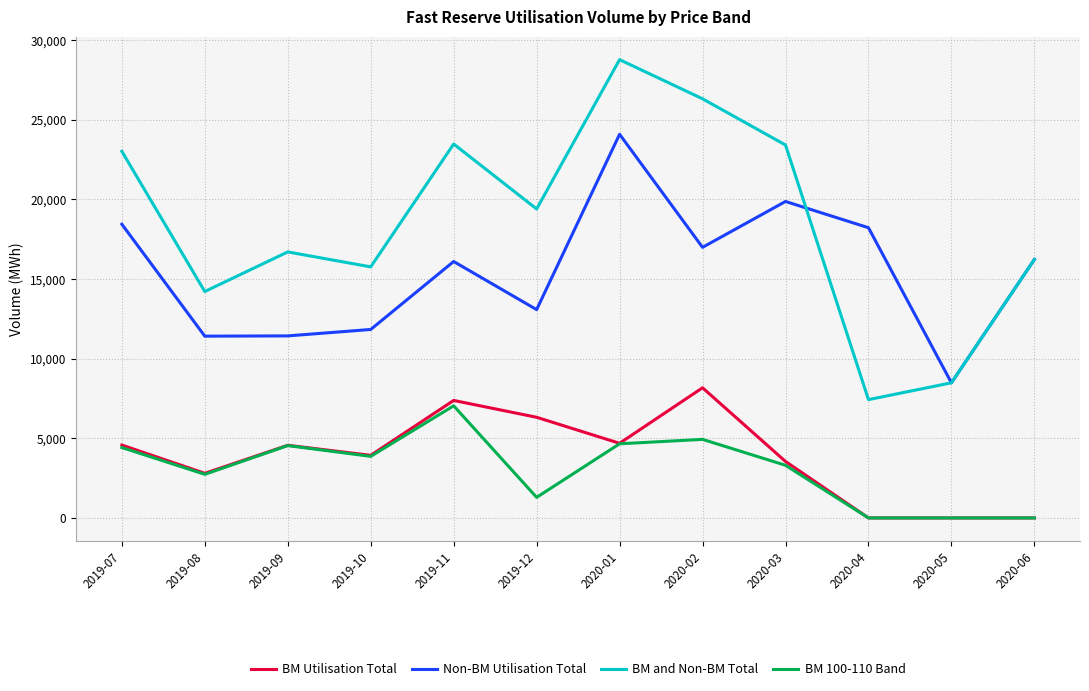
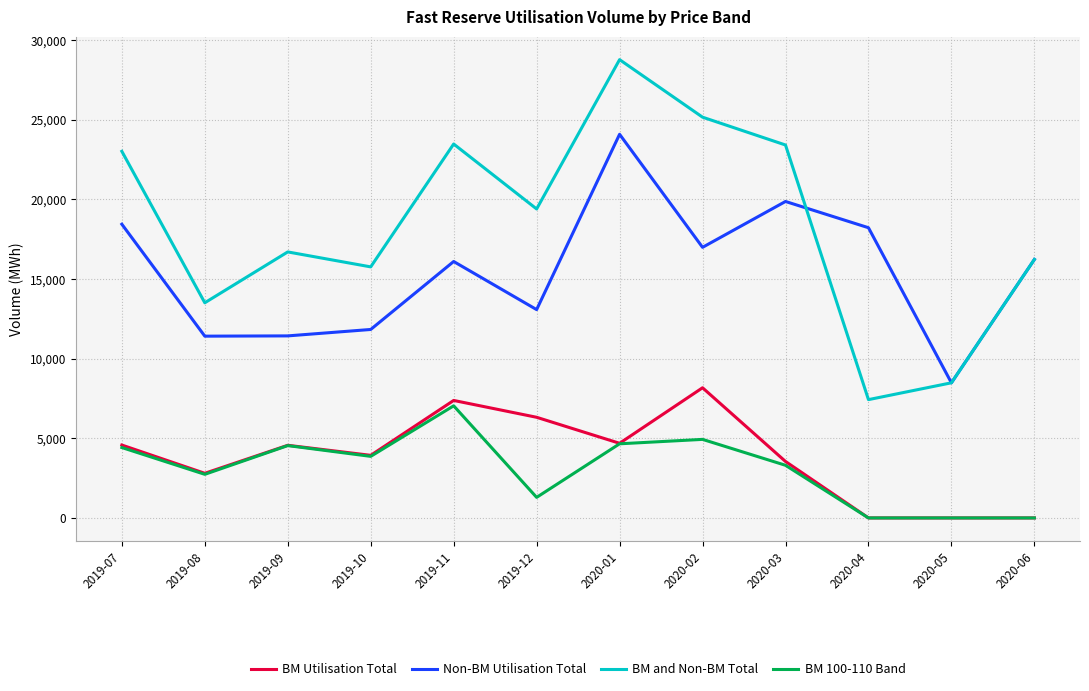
BM and Non-BM Total, 2019-08: 14,200 -> 13,500
BM and Non-BM Total, 2020-02: 26,300 -> 25,200
